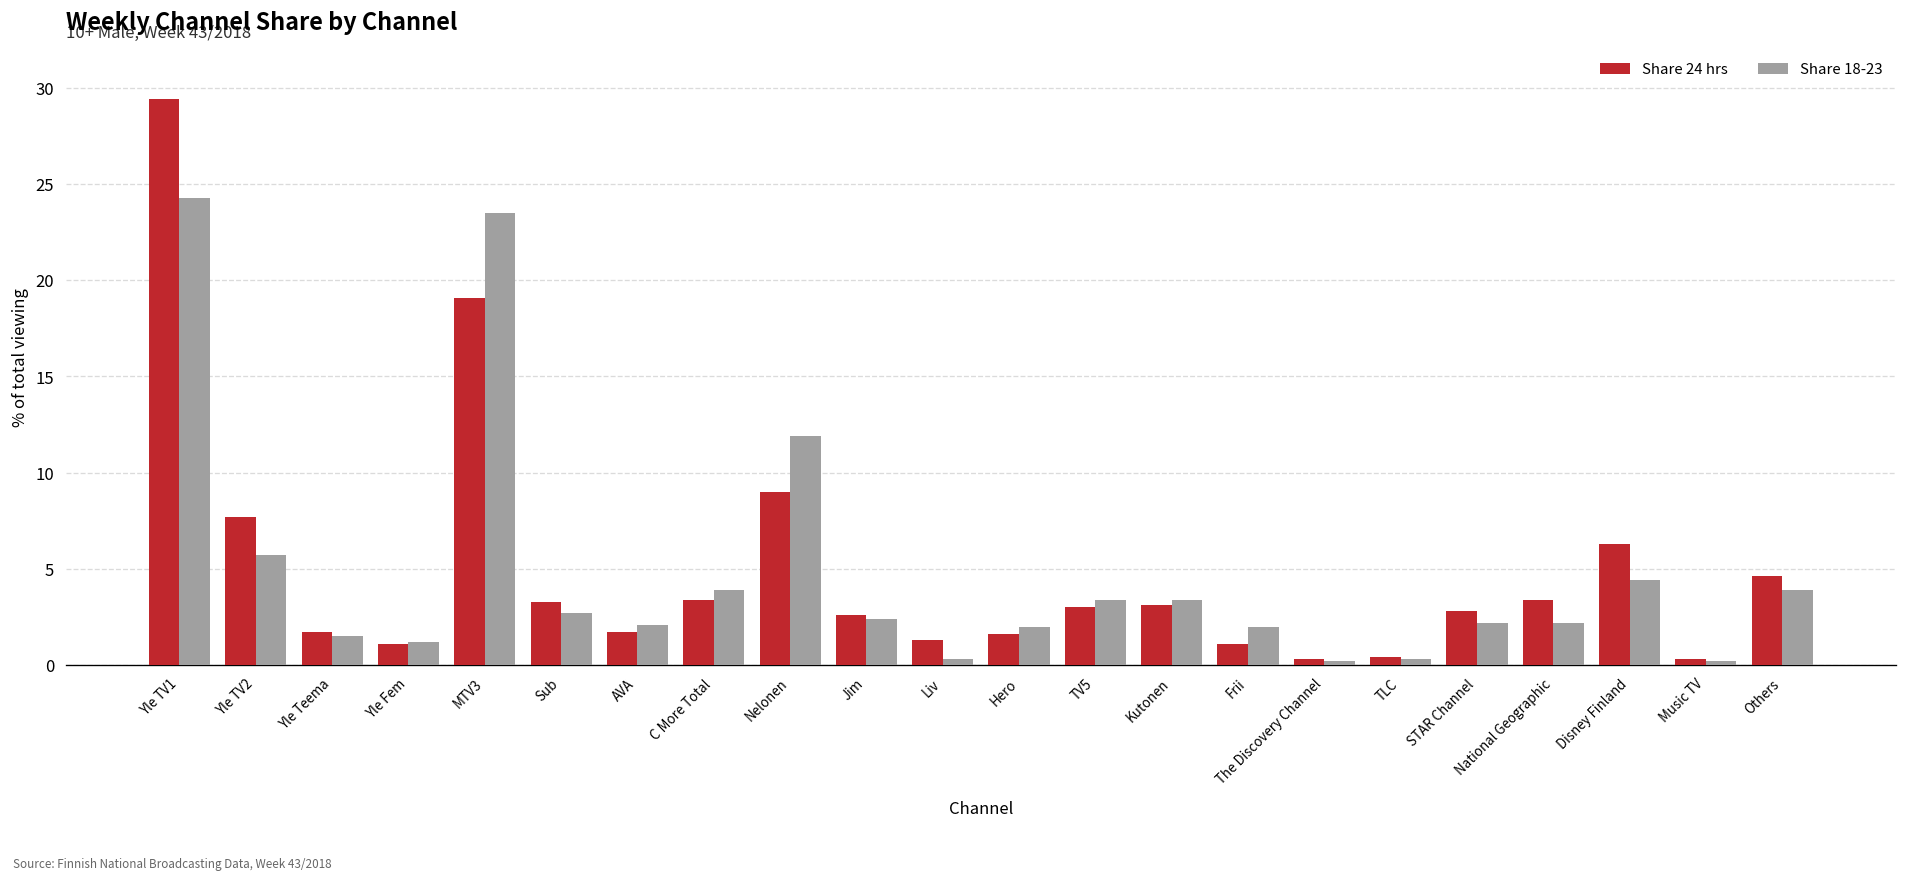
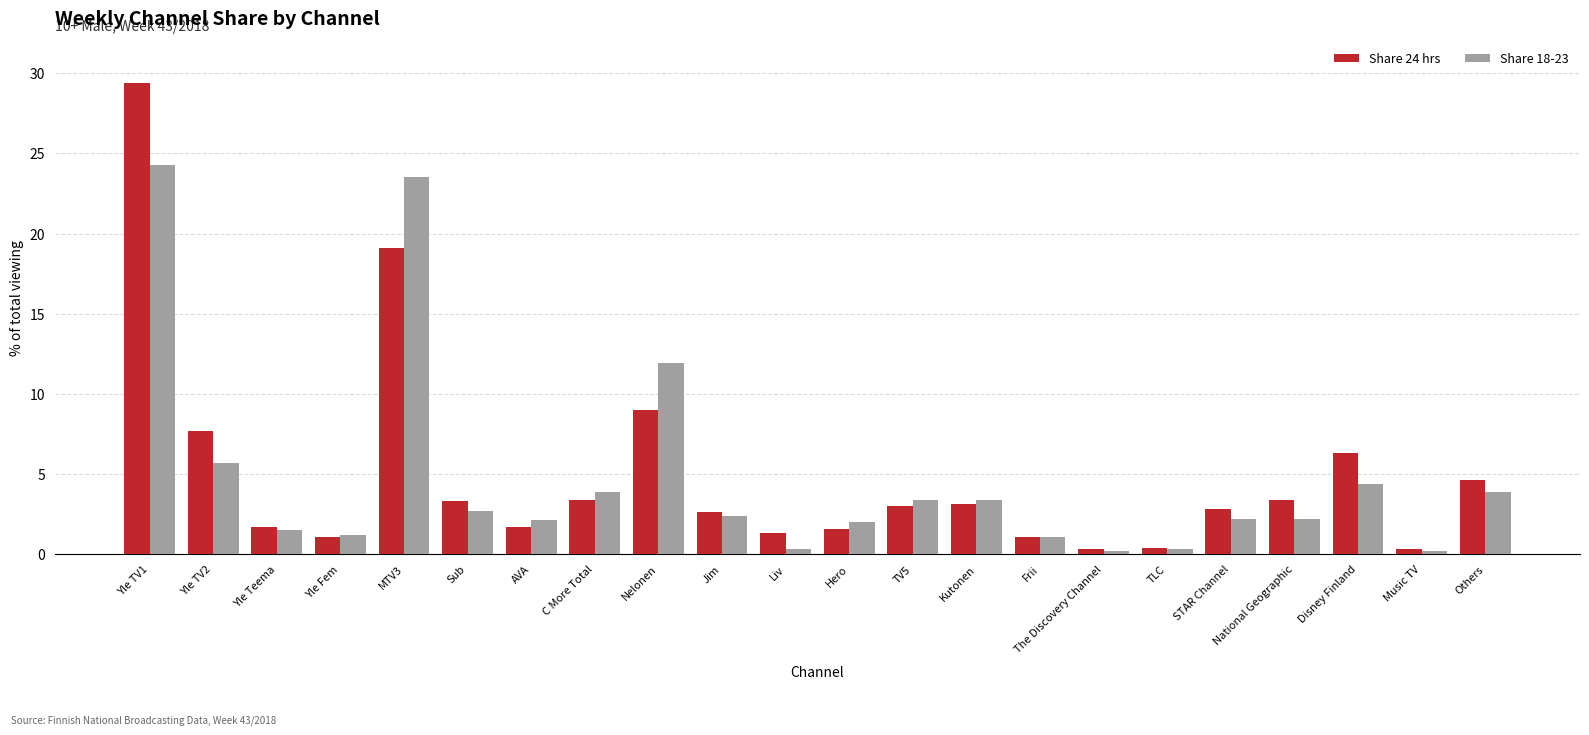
Share 18-23, Frii: 2.0 -> 1.1
